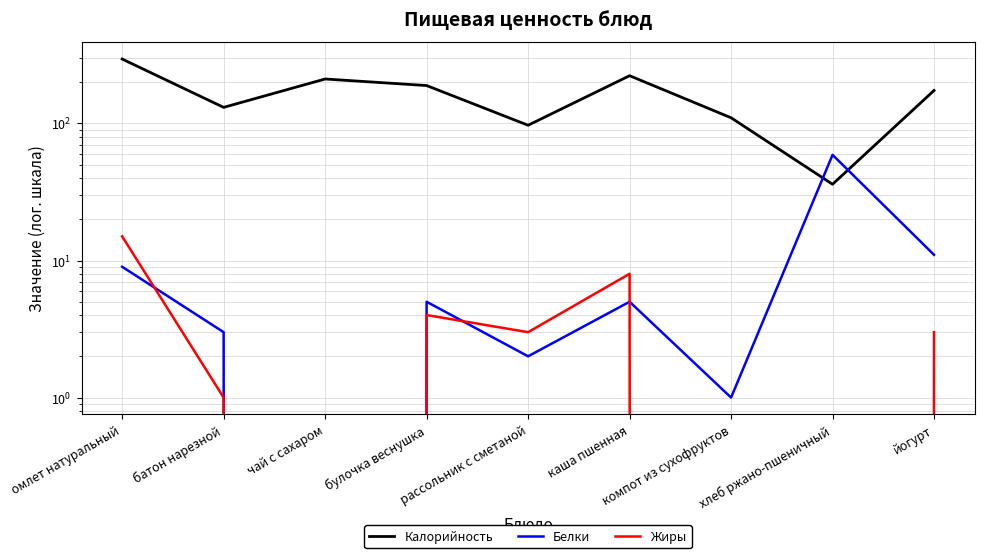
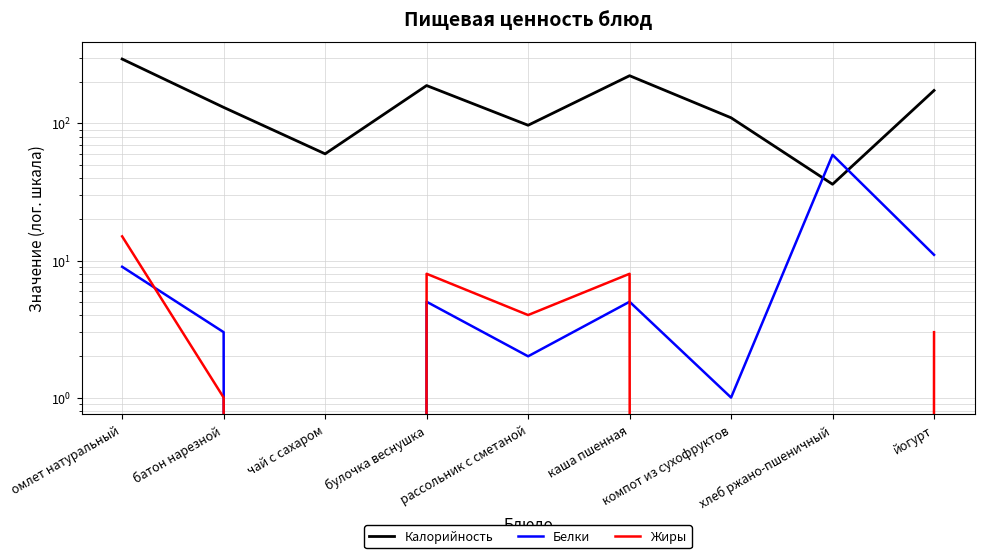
Калорийность, чай с сахаром: 210 -> 60
Жиры, булочка веснушка: 4 -> 8
Жиры, рассольник с сметаной: 3 -> 4
